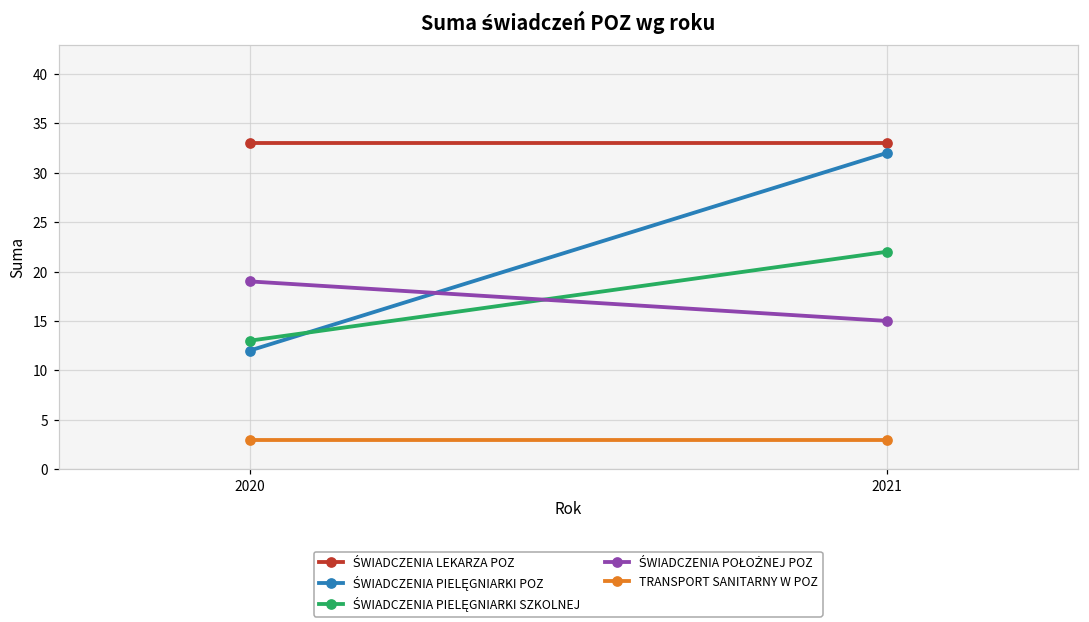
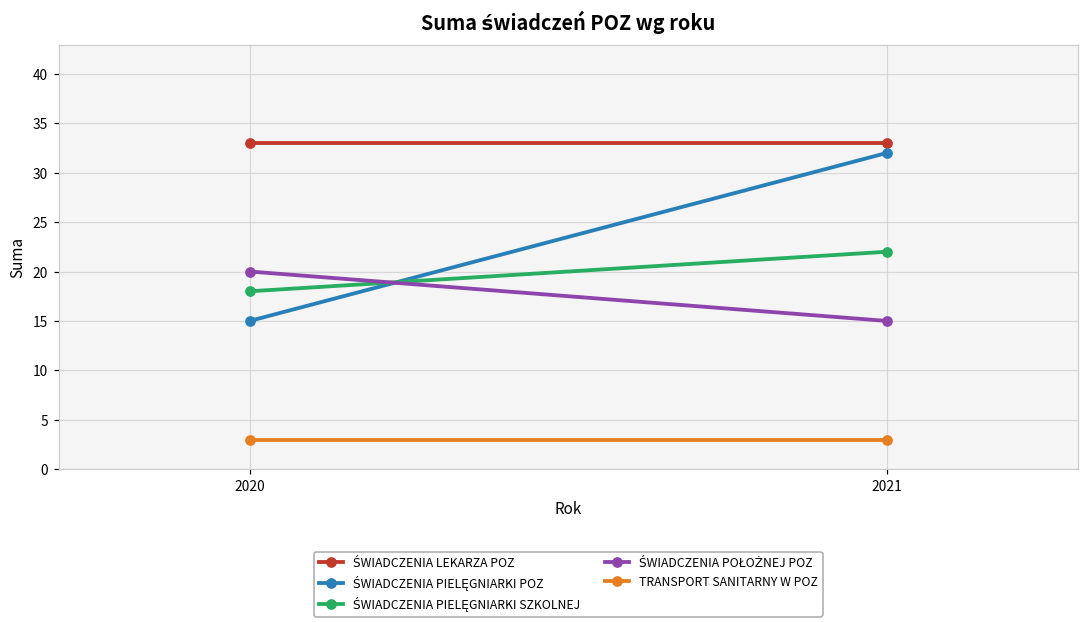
ŚWIADCZENIA PIELĘGNIARKI POZ, 2020: 12 -> 15
ŚWIADCZENIA PIELĘGNIARKI SZKOLNEJ, 2020: 13 -> 18
ŚWIADCZENIA POŁOŻNEJ POZ, 2020: 19 -> 20
